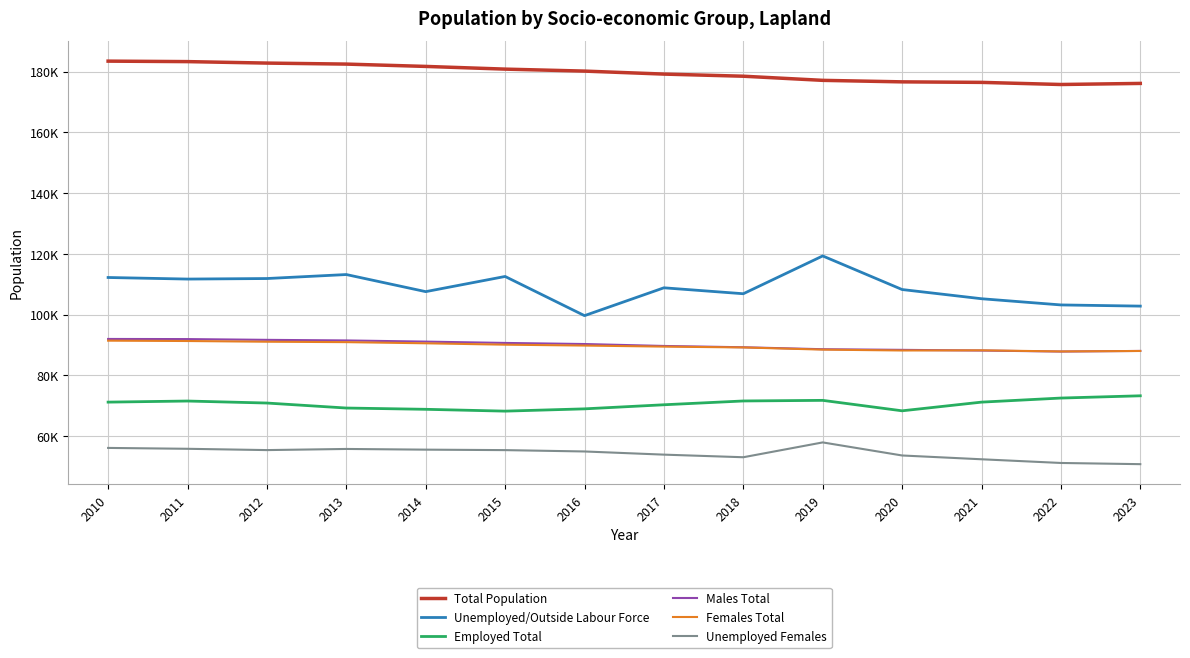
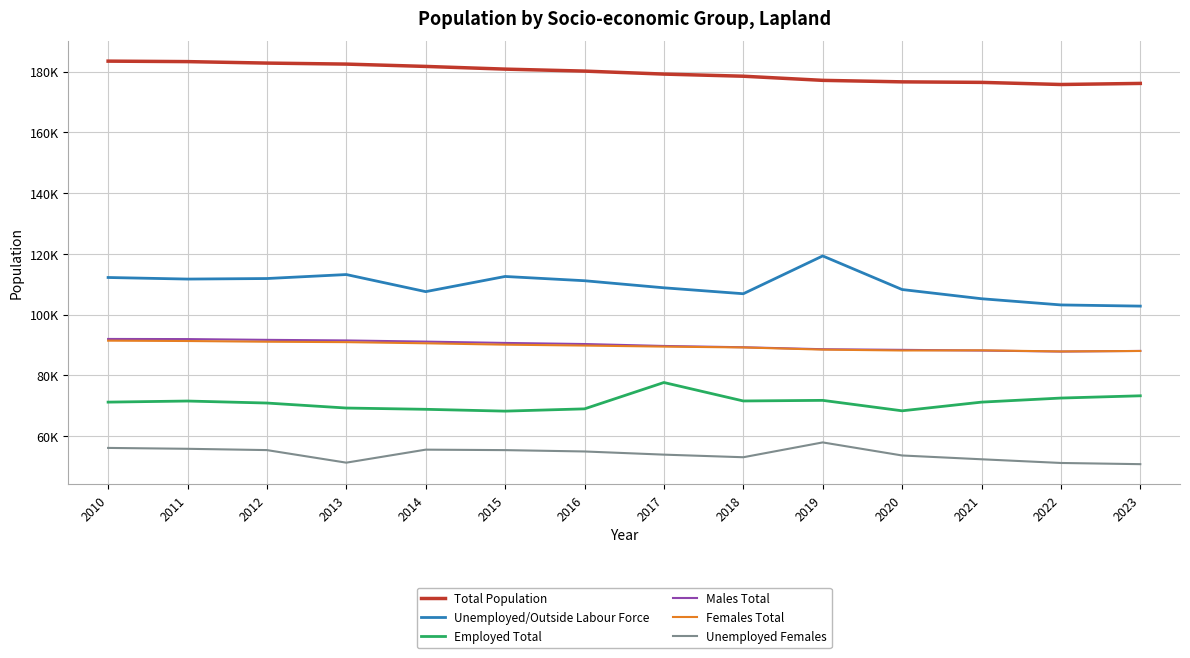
Unemployed Females, 2013: 56000 -> 51000
Unemployed/Outside Labour Force, 2016: 100000 -> 111000
Employed Total, 2017: 70000 -> 78000
